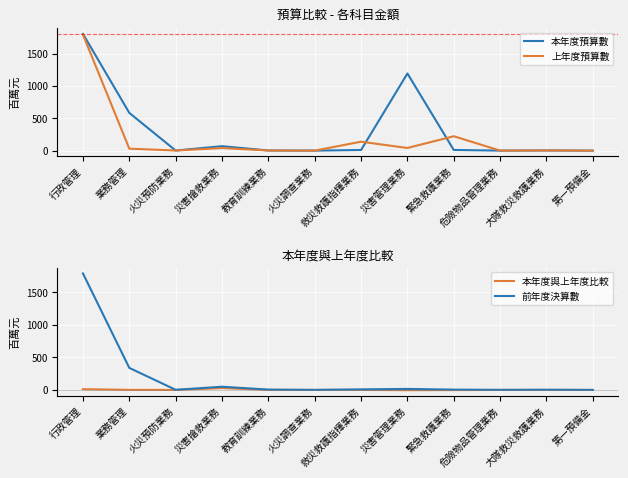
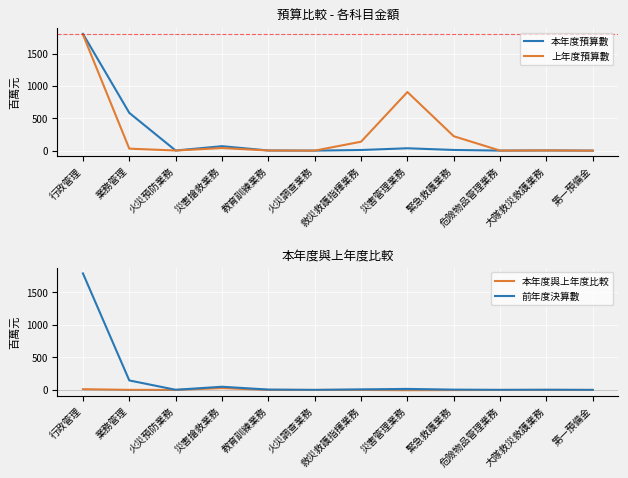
預算比較 - 各科目金額, 本年度預算數, 災害管理業務: 1200 -> 0
預算比較 - 各科目金額, 上年度預算數, 災害管理業務: 0 -> 900
本年度與上年度比較, 前年度決算數, 業務管理: 300 -> 100
